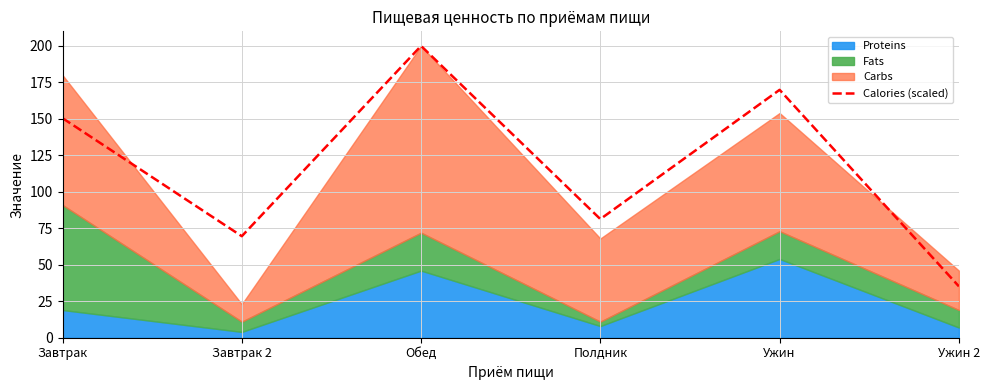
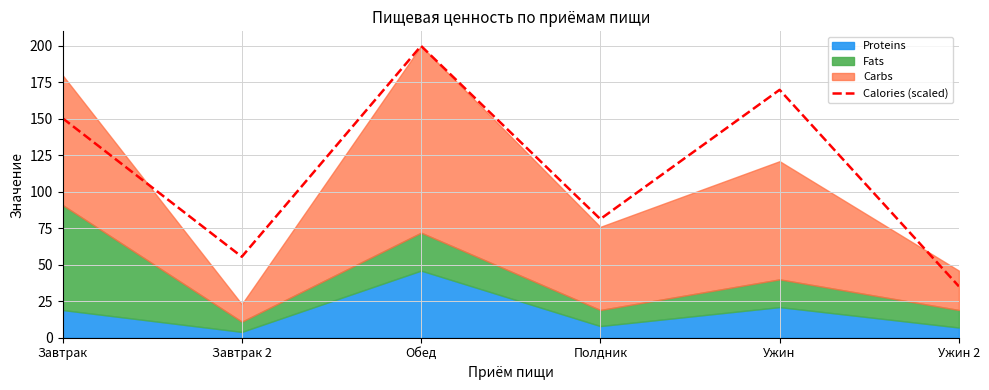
Calories (scaled), Завтрак 2: 70 -> 55
Fats, Полдник: 3 -> 11
Proteins, Ужин: 54 -> 21
